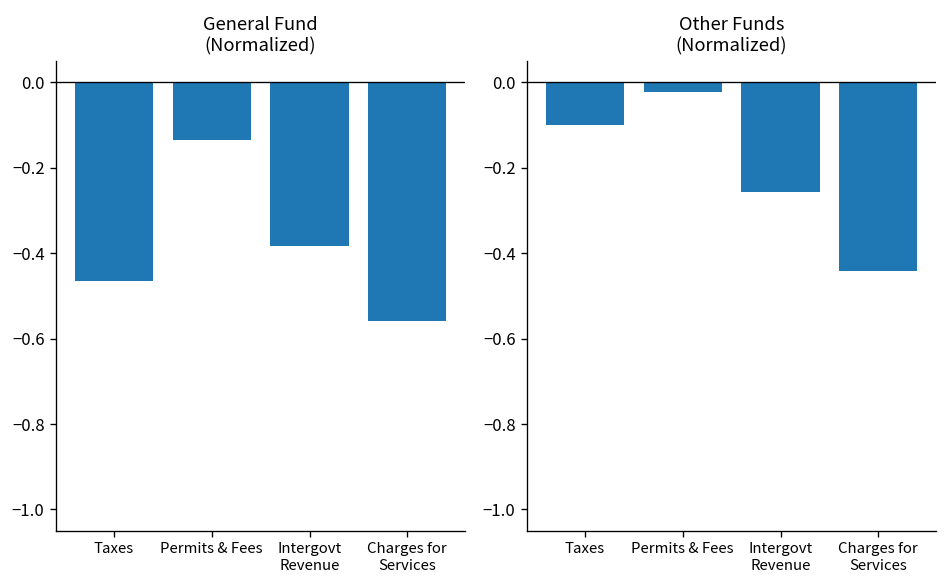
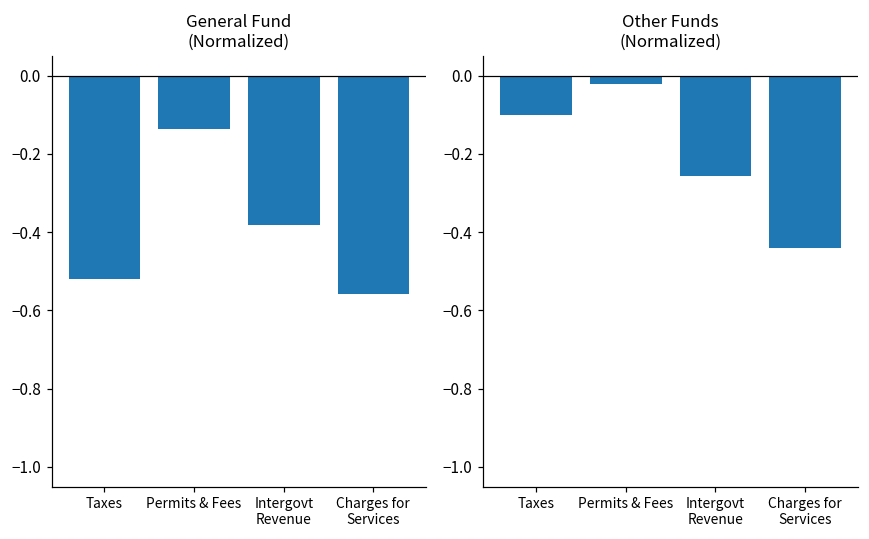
General Fund (Normalized), Taxes: -0.46 -> -0.52
